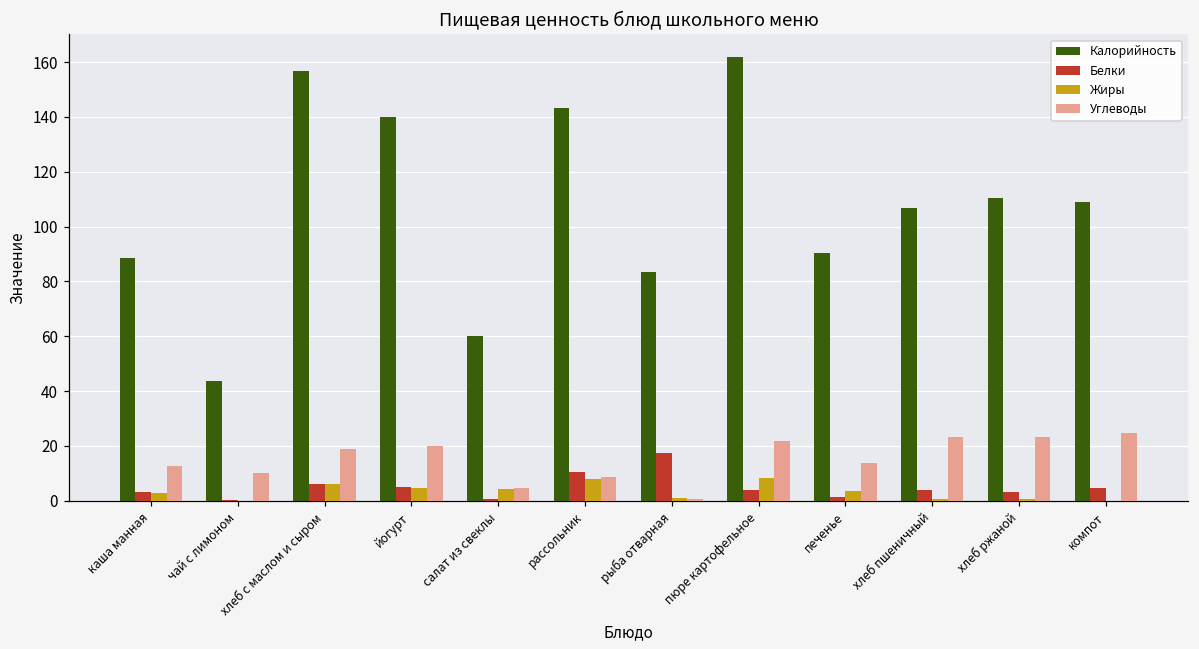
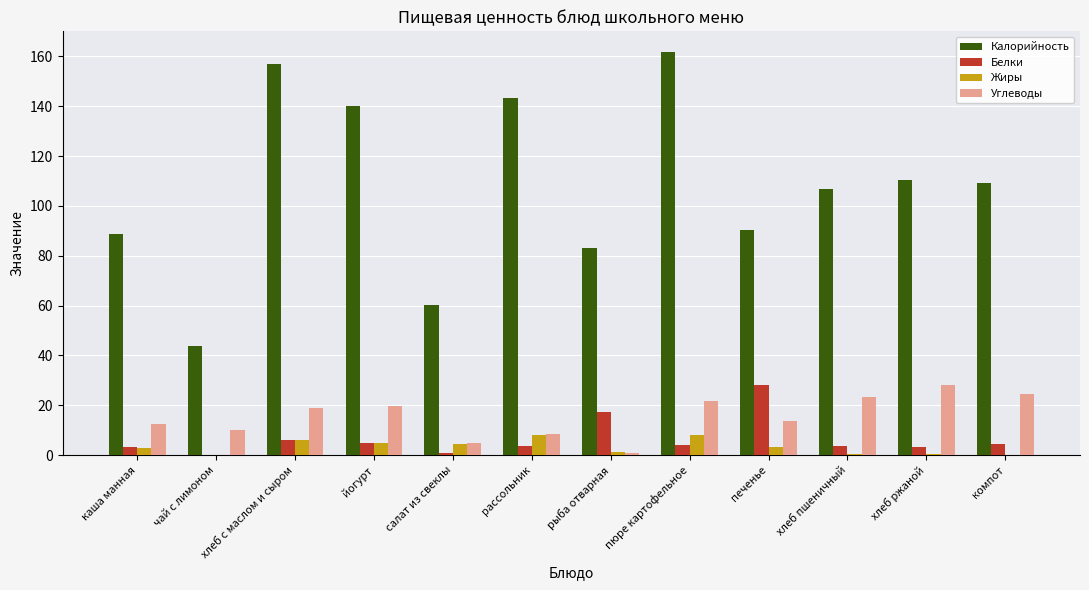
Белки, рассольник: 10 -> 4
Белки, печенье: 1 -> 28
Углеводы, хлеб ржаной: 23 -> 28
